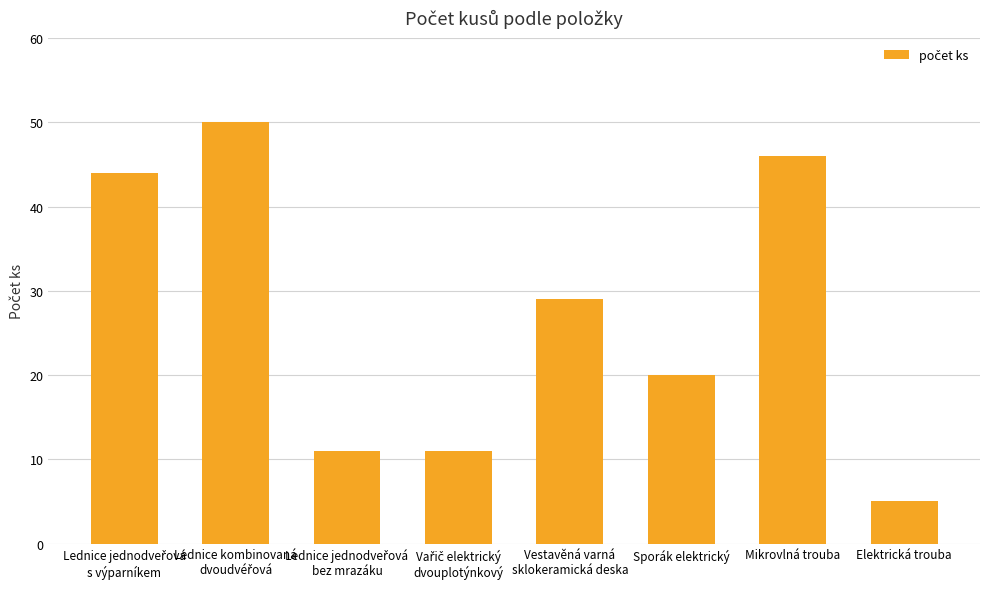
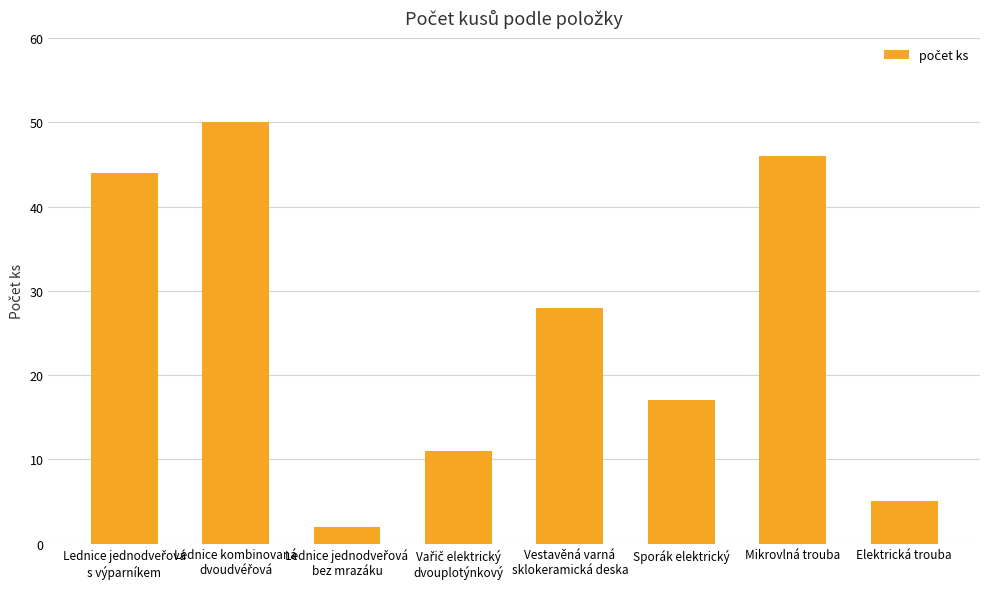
Lednice jednodveřová bez mrazáku: 11 -> 2
Vestavěná varná sklokeramická deska: 29 -> 28
Sporák elektrický: 20 -> 17
